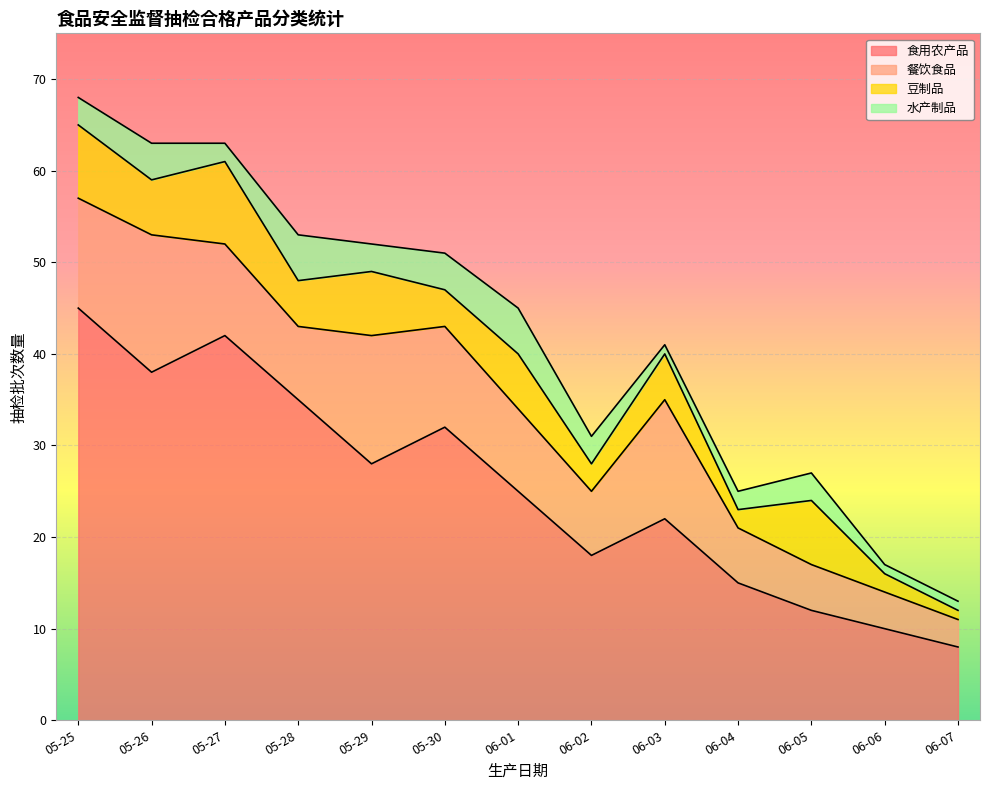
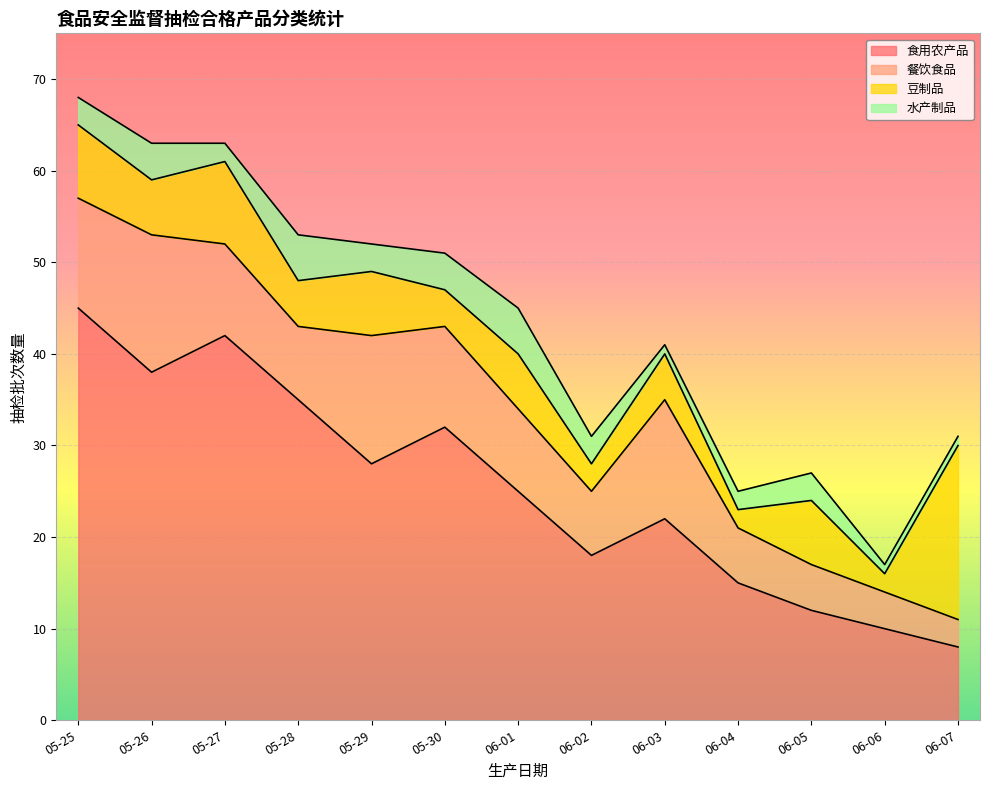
豆制品, 06-07: 1 -> 19
